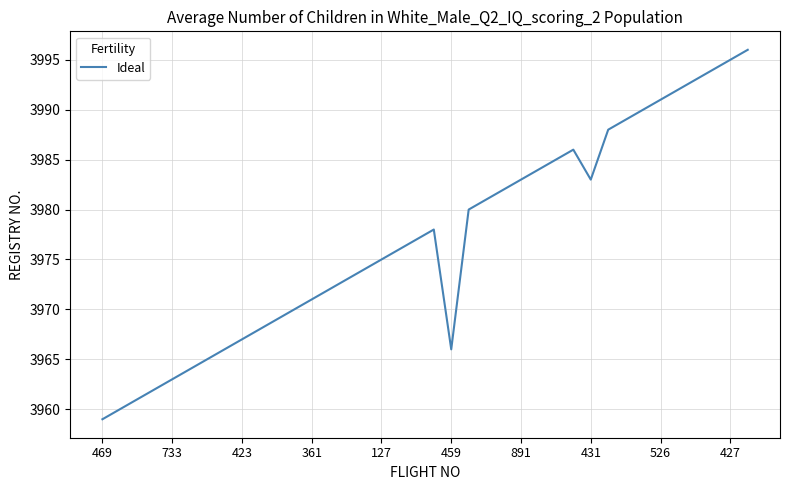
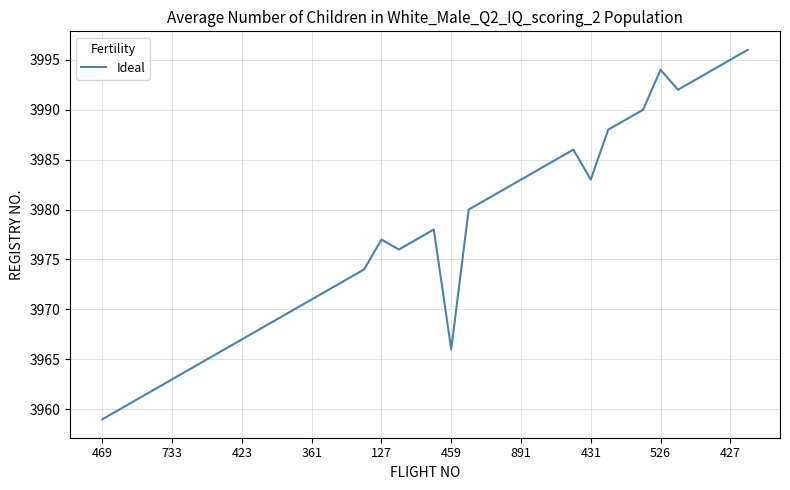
127: 3975 -> 3977
526: 3991 -> 3994
